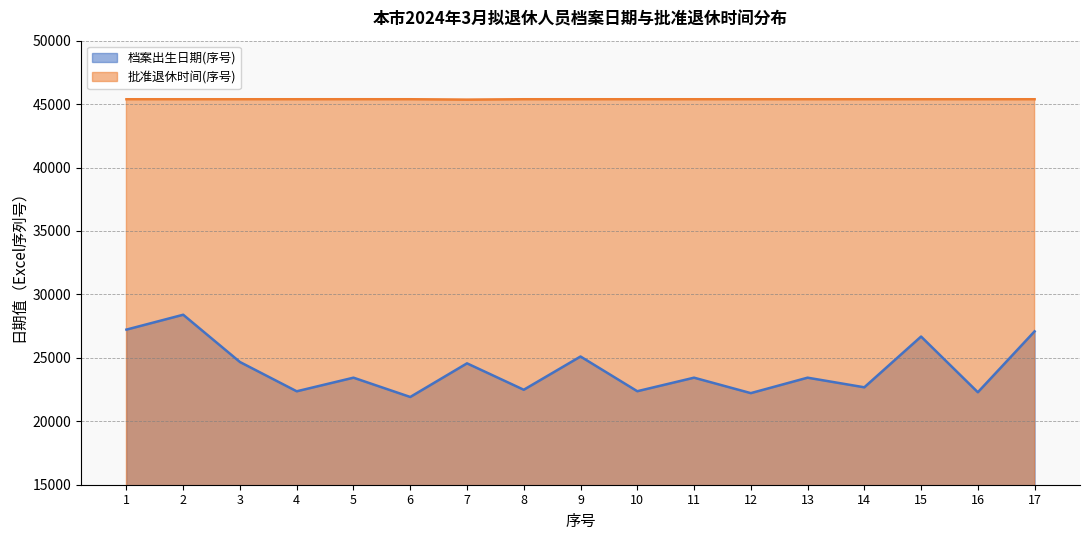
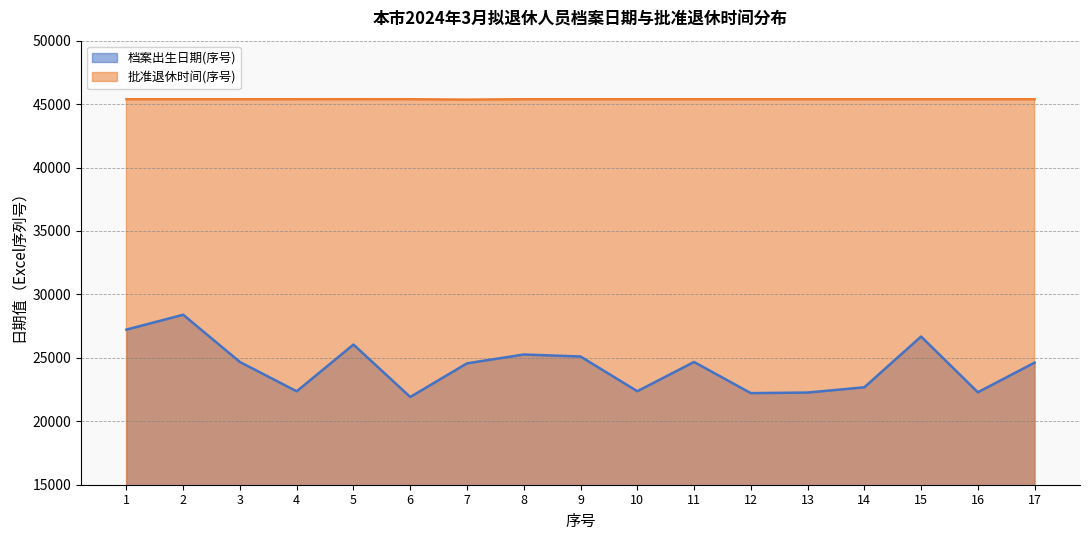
档案出生日期(序号), 5: 23400 -> 26000
档案出生日期(序号), 8: 22500 -> 25300
档案出生日期(序号), 11: 23400 -> 24700
档案出生日期(序号), 13: 23400 -> 22300
档案出生日期(序号), 17: 27100 -> 24600
